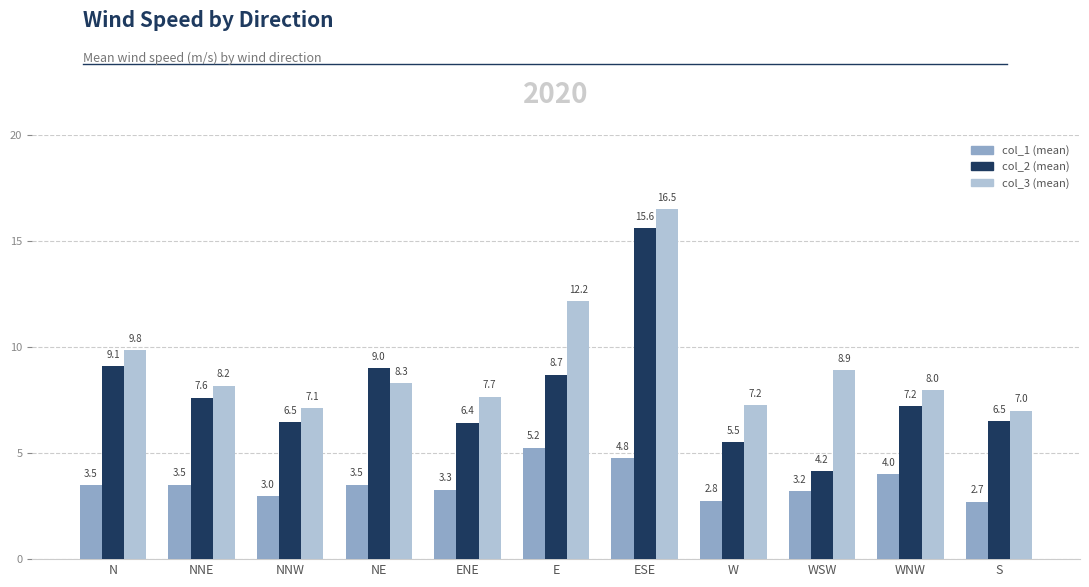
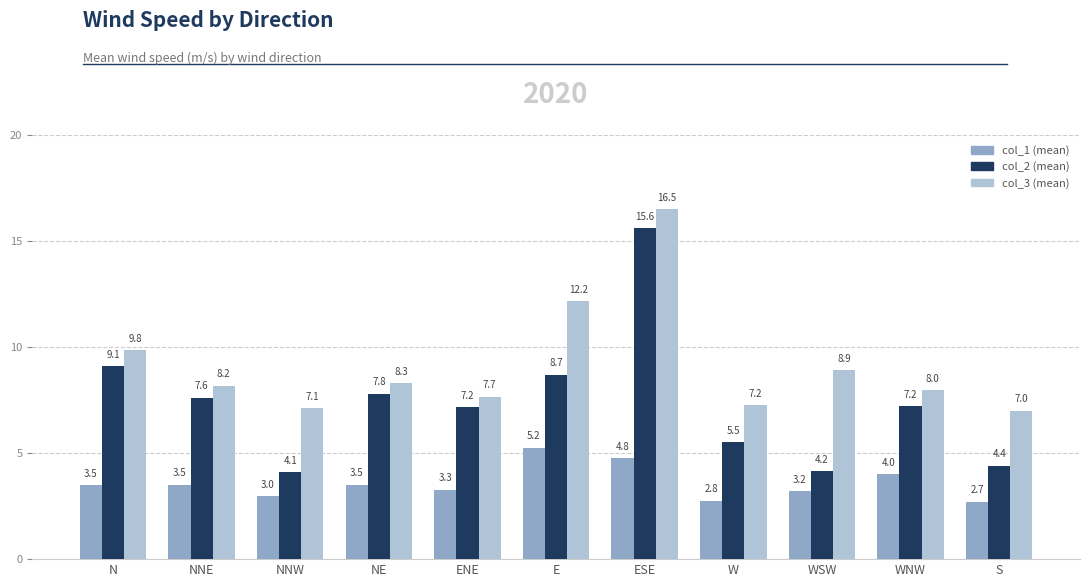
col_2 (mean), NNW: 6.5 -> 4.1
col_2 (mean), NE: 9.0 -> 7.8
col_2 (mean), ENE: 6.4 -> 7.2
col_2 (mean), S: 6.5 -> 4.4
